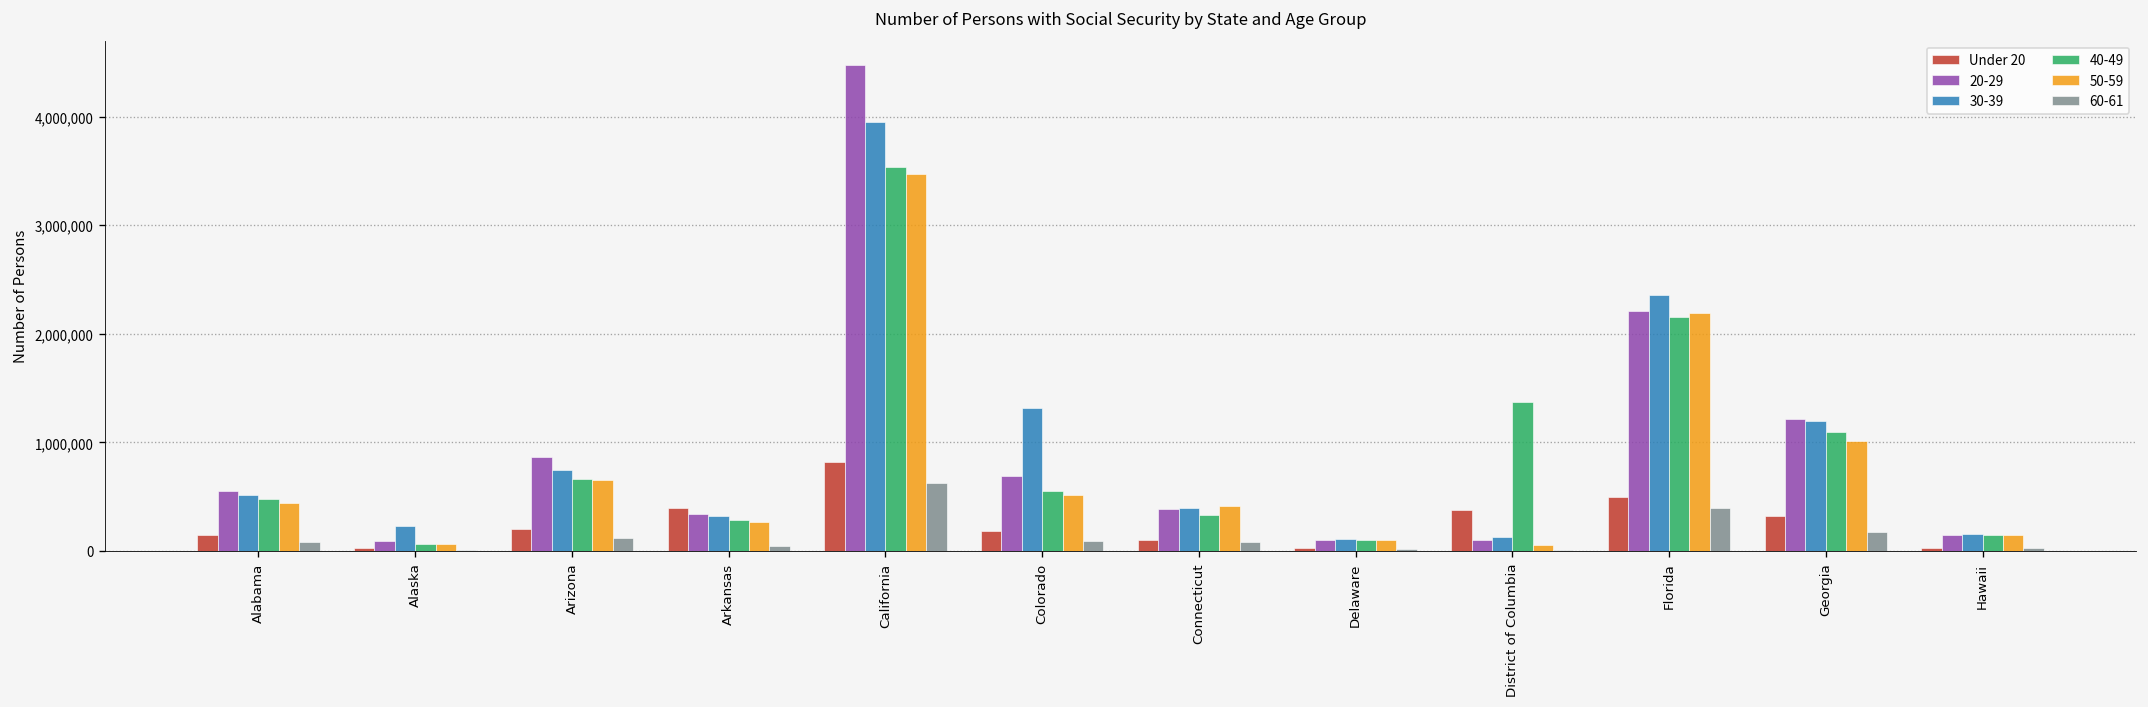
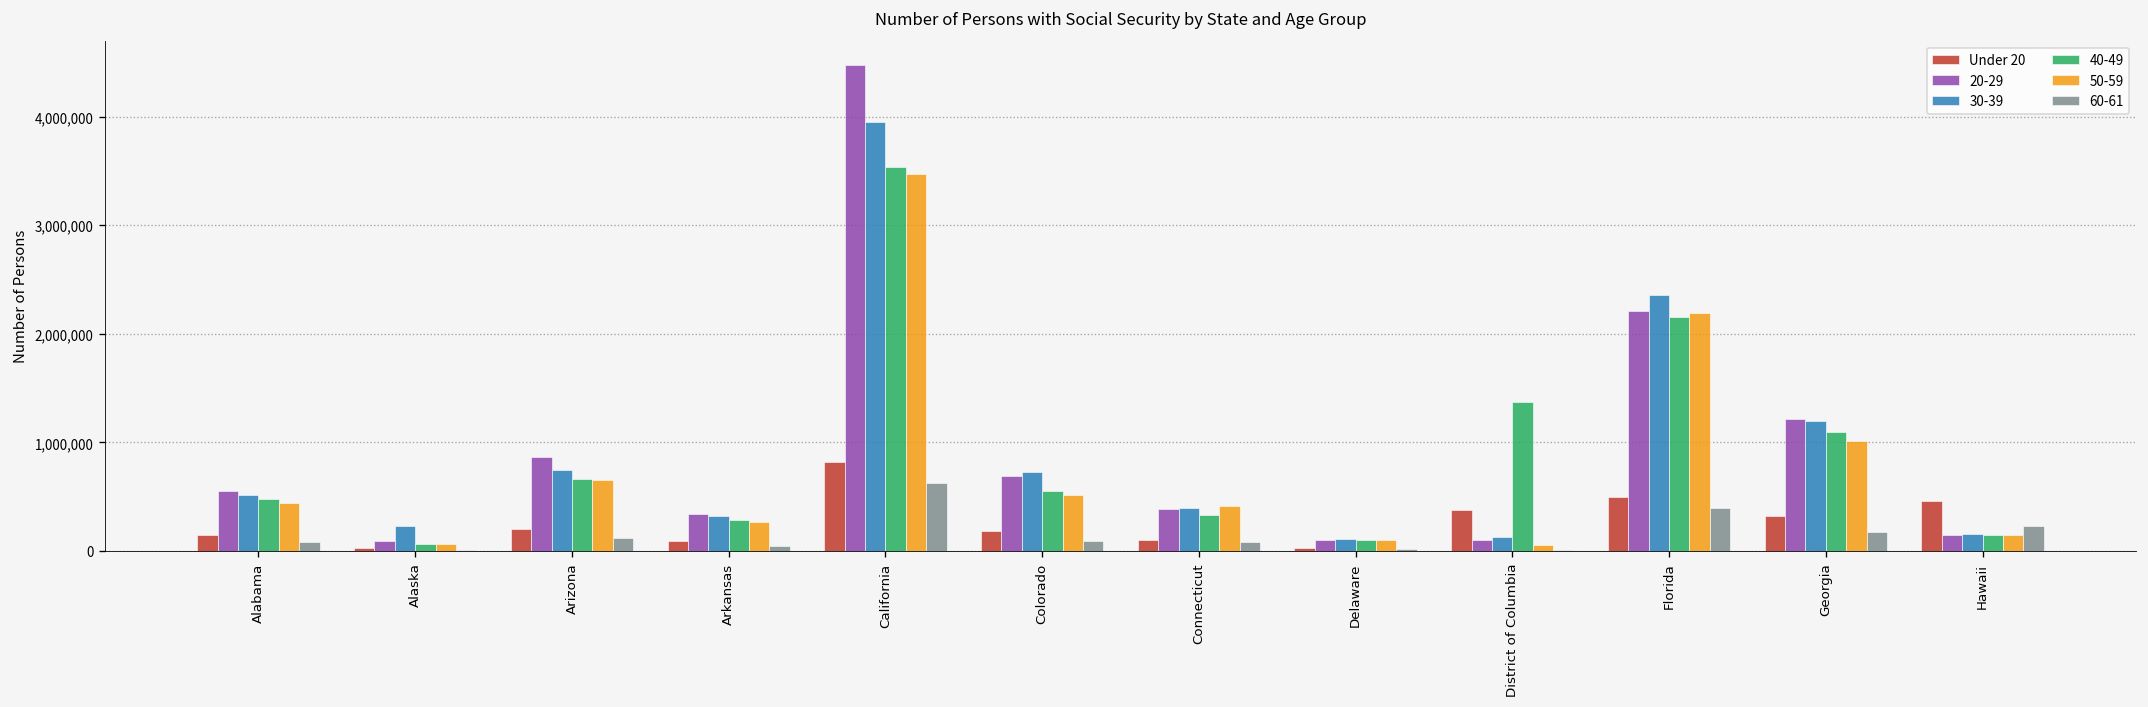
Under 20, Arkansas: 400,000 -> 100,000
30-39, Colorado: 1,300,000 -> 700,000
Under 20, Hawaii: 0 -> 500,000
60-61, Hawaii: 0 -> 200,000
